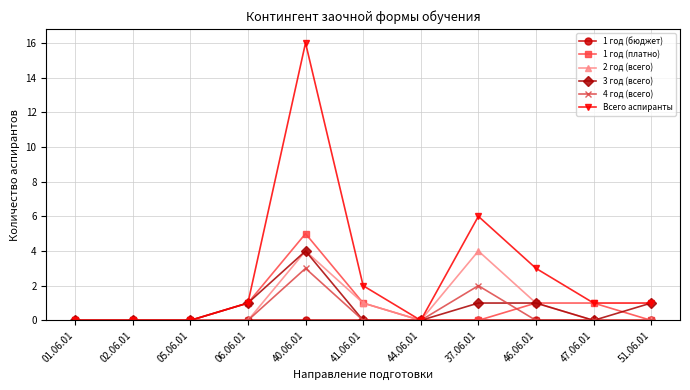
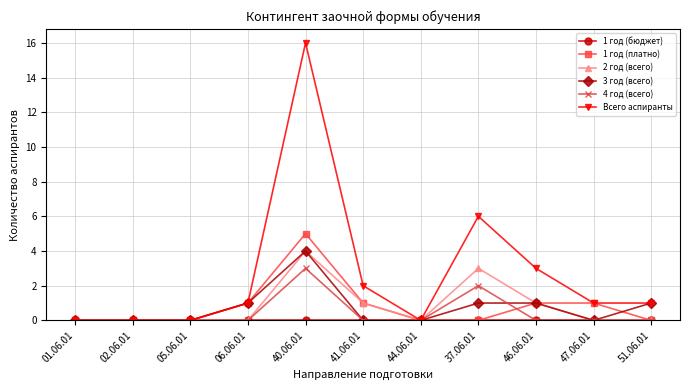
2 год (всего), 37.06.01: 4 -> 3
